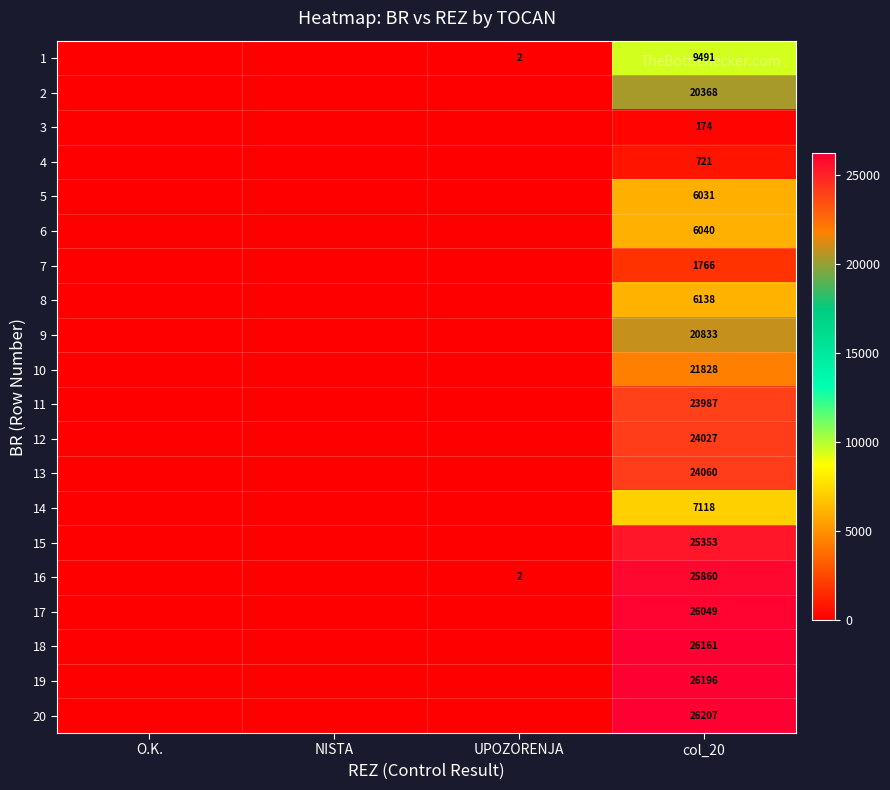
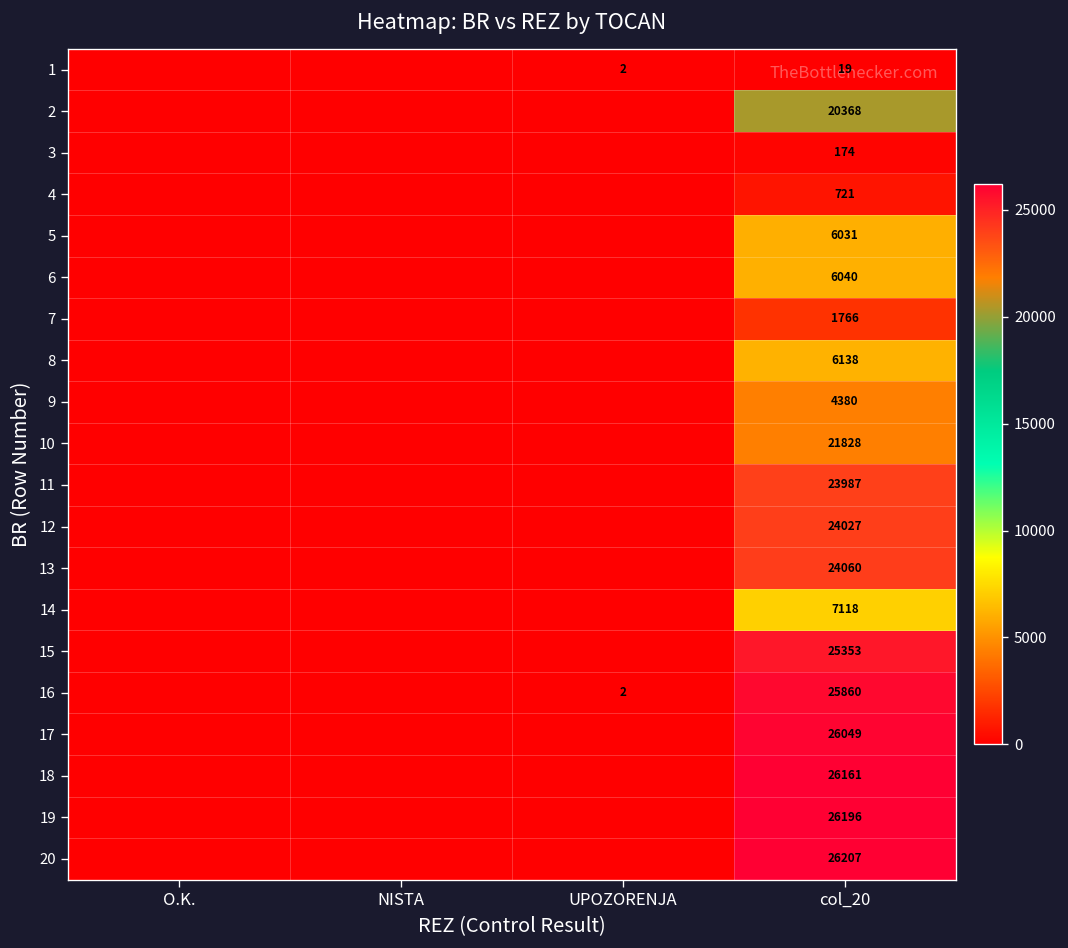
1, col_20: 9491 -> 19
9, col_20: 20833 -> 4380
